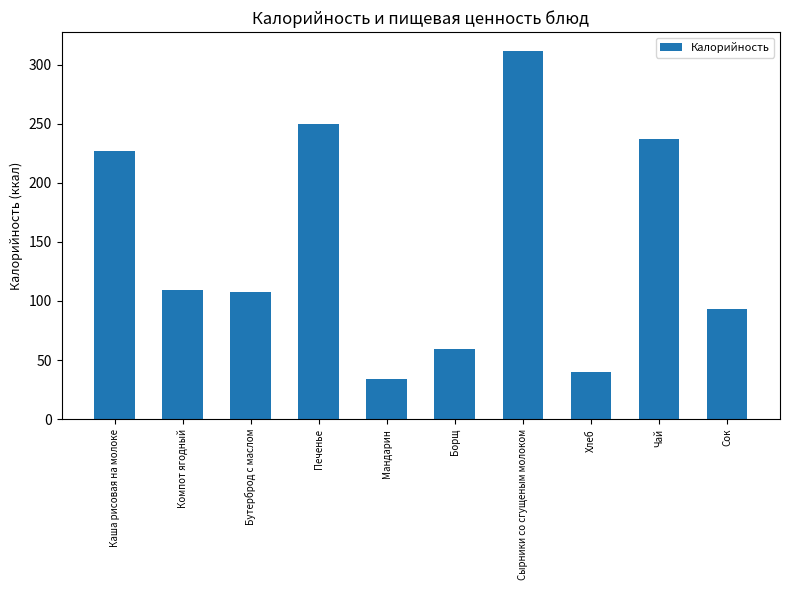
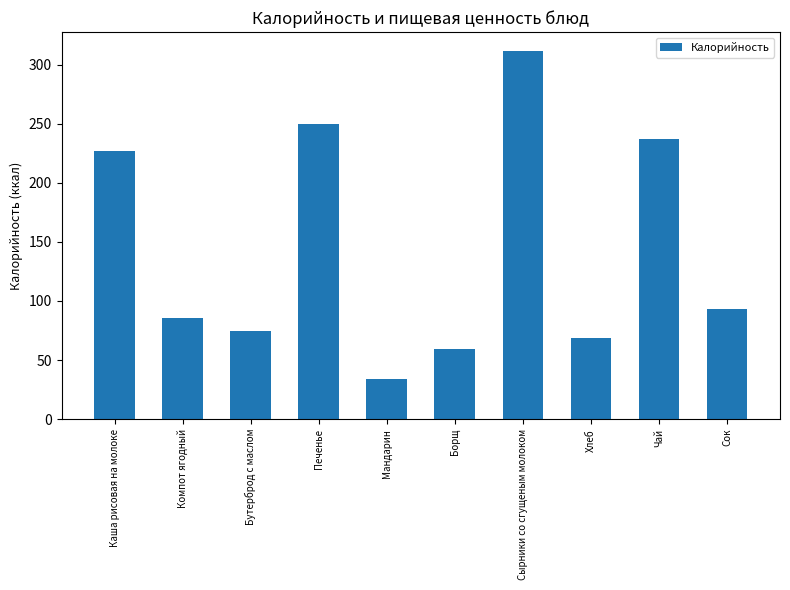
Компот ягодный: 109 -> 86
Бутерброд с маслом: 107 -> 75
Хлеб: 40 -> 69
